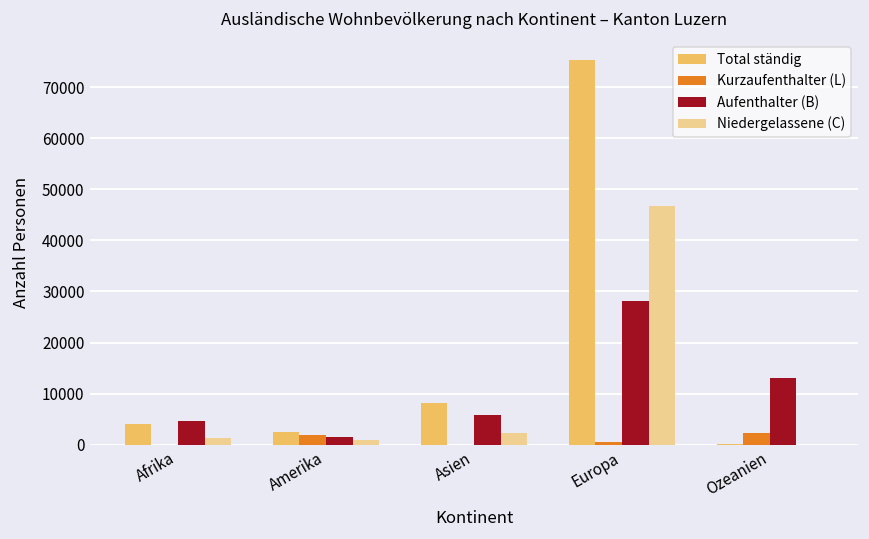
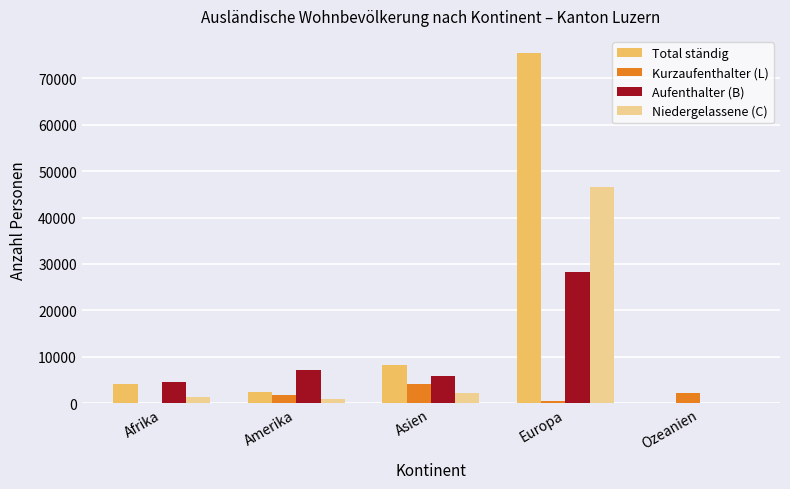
Aufenthalter (B), Amerika: 2000 -> 7000
Kurzaufenthalter (L), Asien: 0 -> 4000
Aufenthalter (B), Ozeanien: 13000 -> 0
